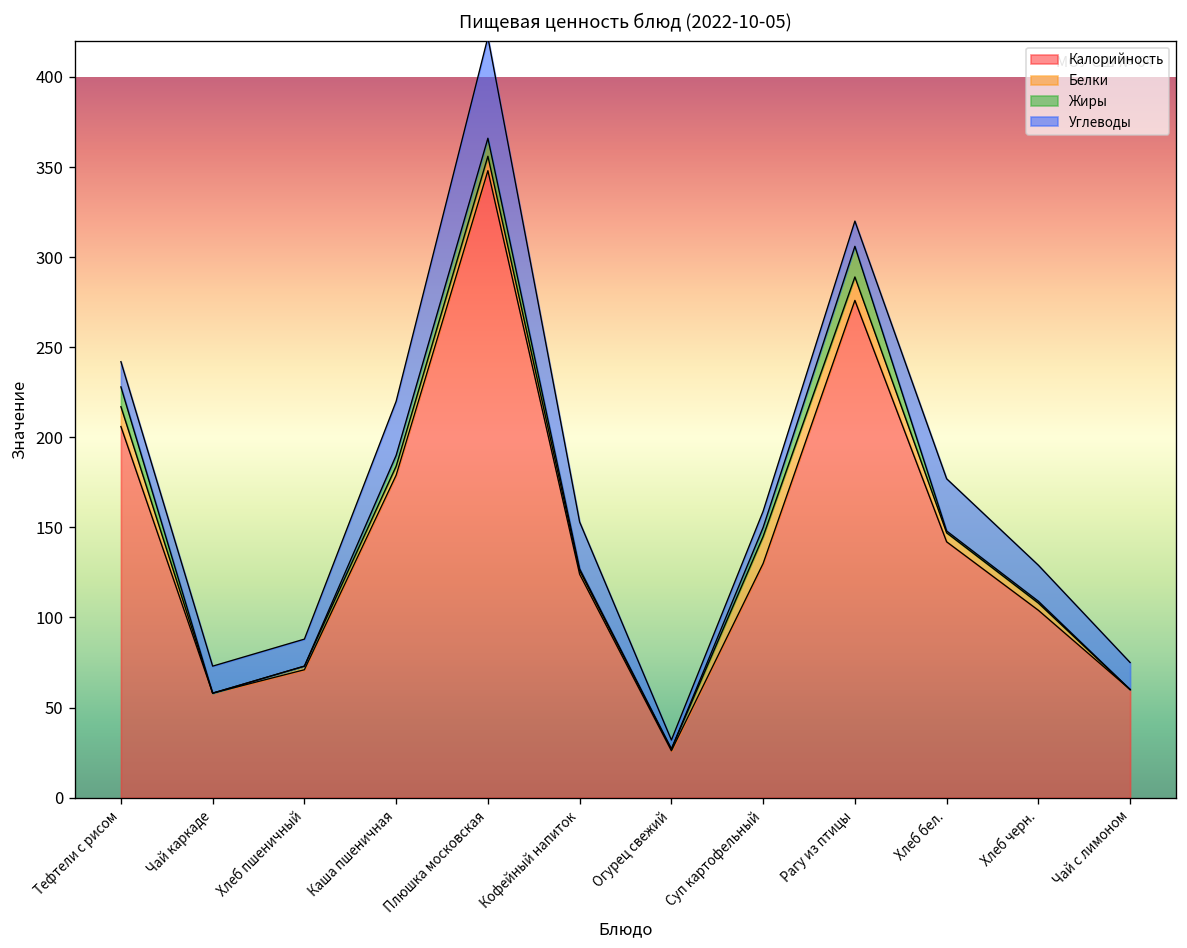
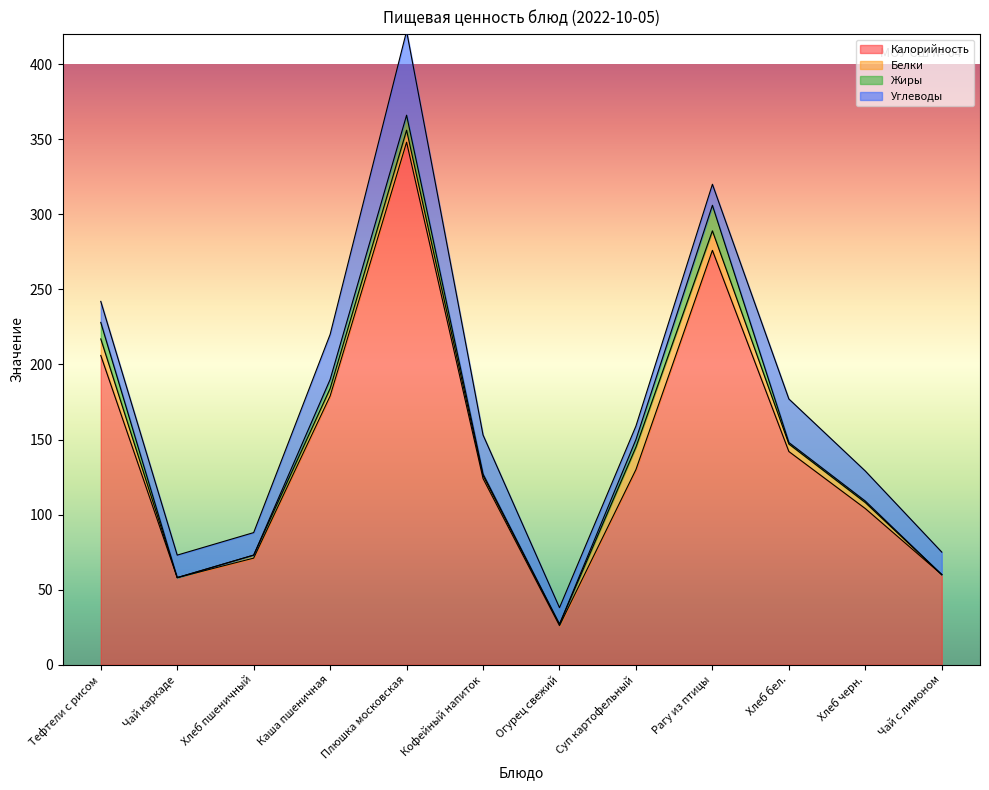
Углеводы, Огурец свежий: 5 -> 11
